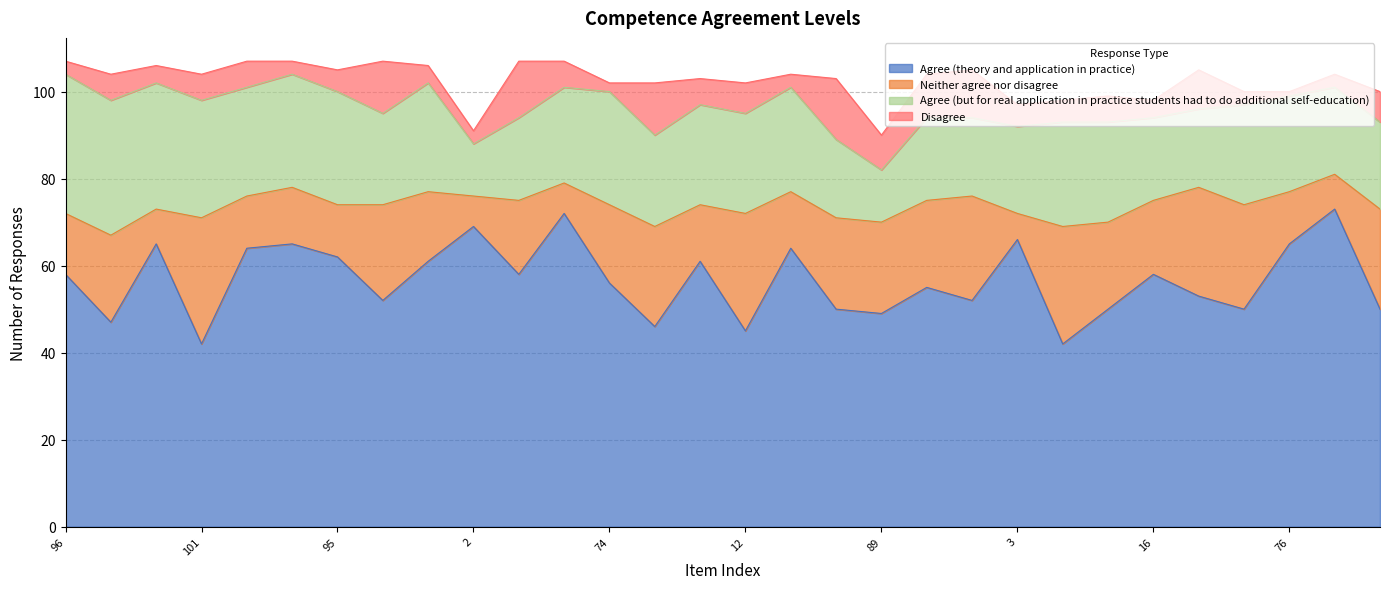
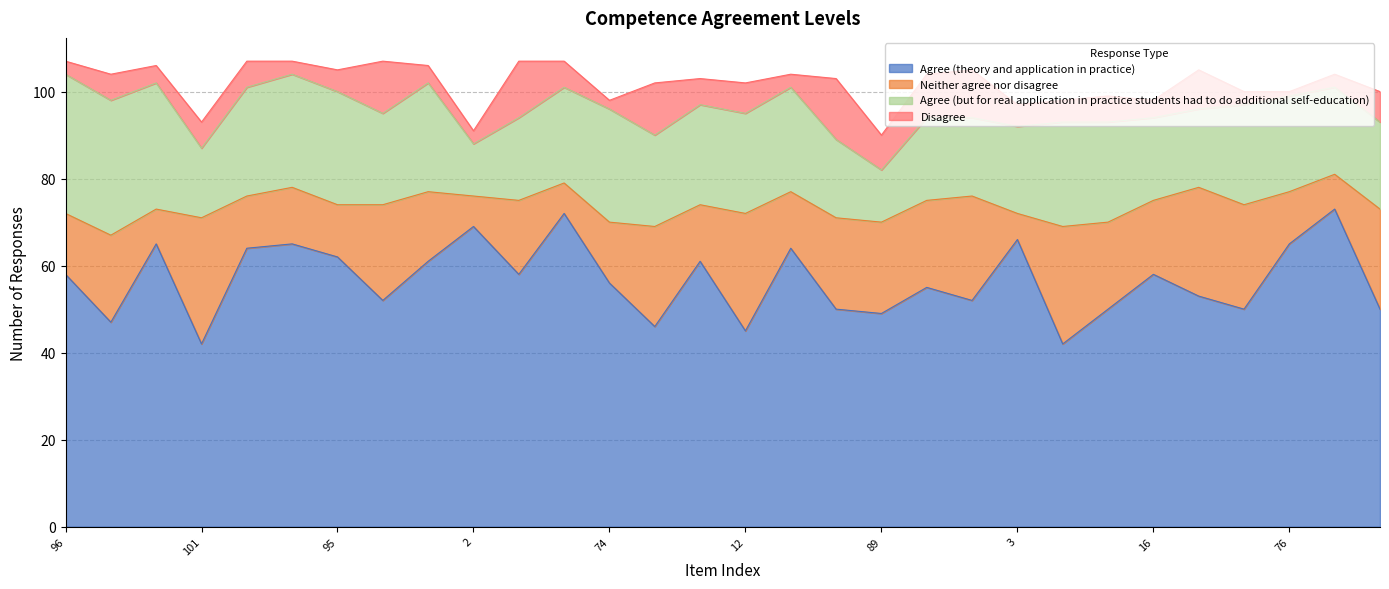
Agree (but for real application in practice students had to do additional self-education), 101: 27 -> 16
Neither agree nor disagree, 74: 18 -> 14
